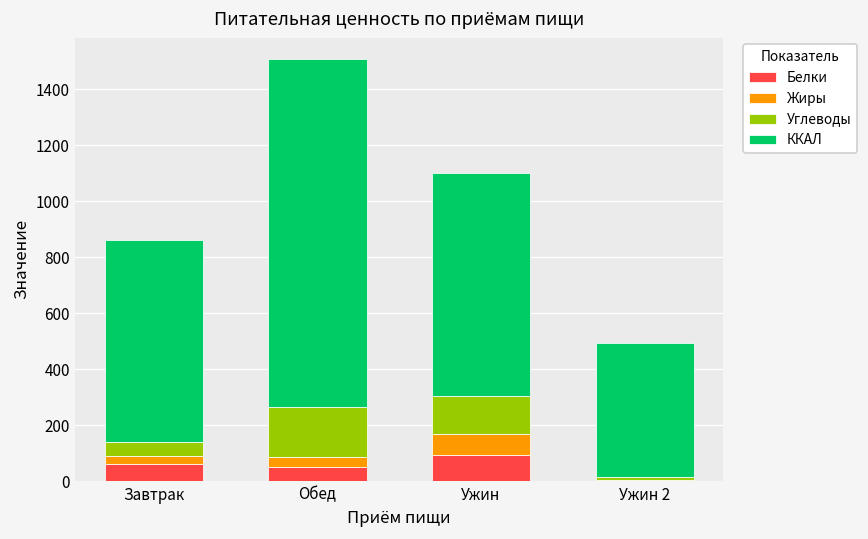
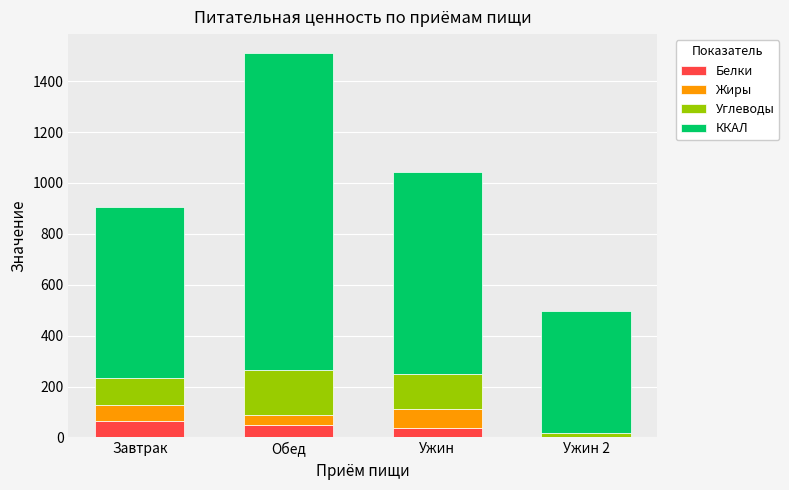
Жиры, Завтрак: 30 -> 70
Углеводы, Завтрак: 50 -> 100
ККАЛ, Завтрак: 720 -> 670
Белки, Ужин: 100 -> 40
